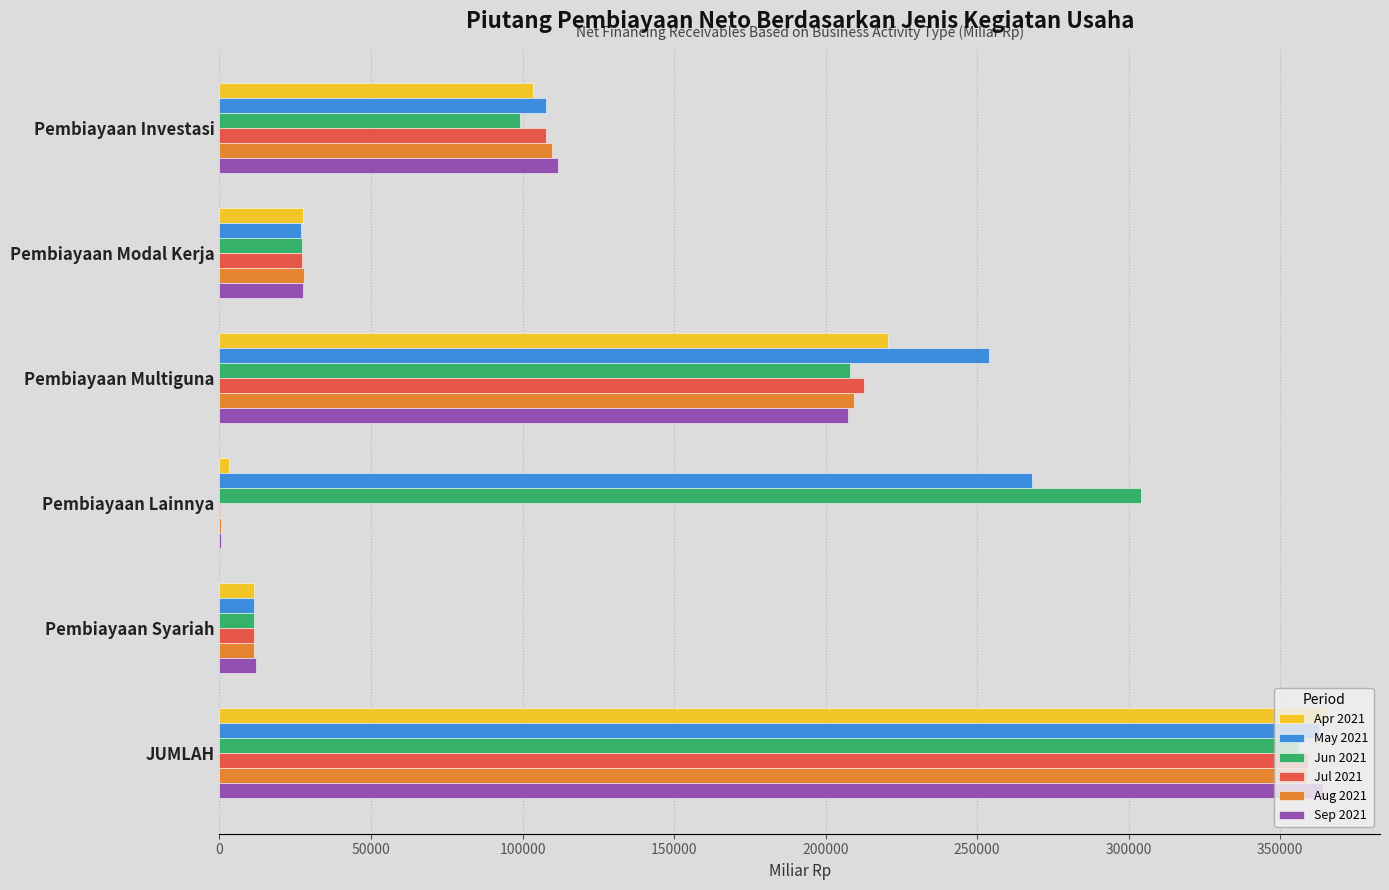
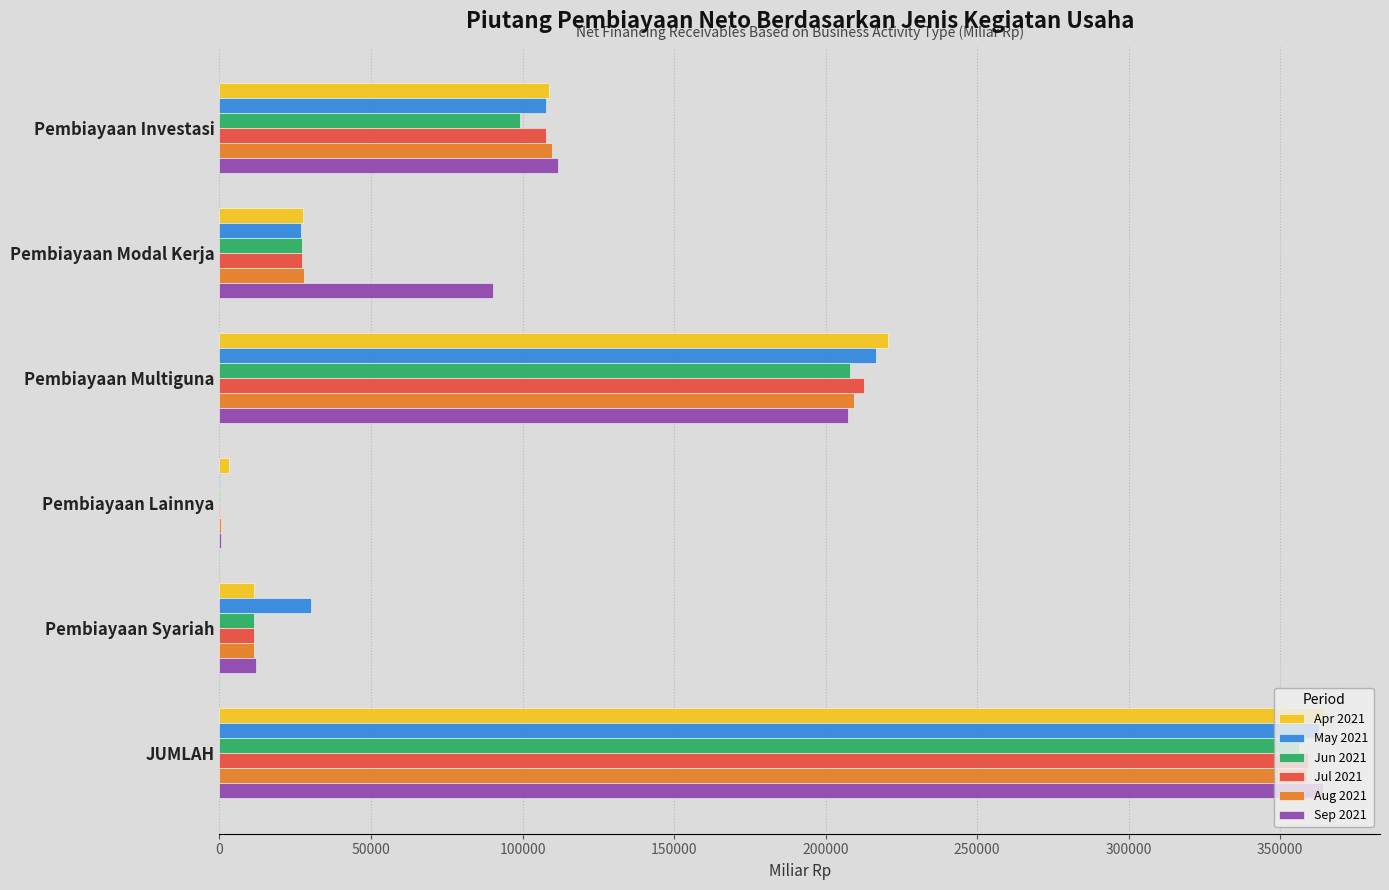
Apr 2021, Pembiayaan Investasi: 103000 -> 109000
Sep 2021, Pembiayaan Modal Kerja: 28000 -> 90000
May 2021, Pembiayaan Multiguna: 254000 -> 217000
May 2021, Pembiayaan Lainnya: 268000 -> 0
Jun 2021, Pembiayaan Lainnya: 304000 -> 0
May 2021, Pembiayaan Syariah: 11000 -> 30000
